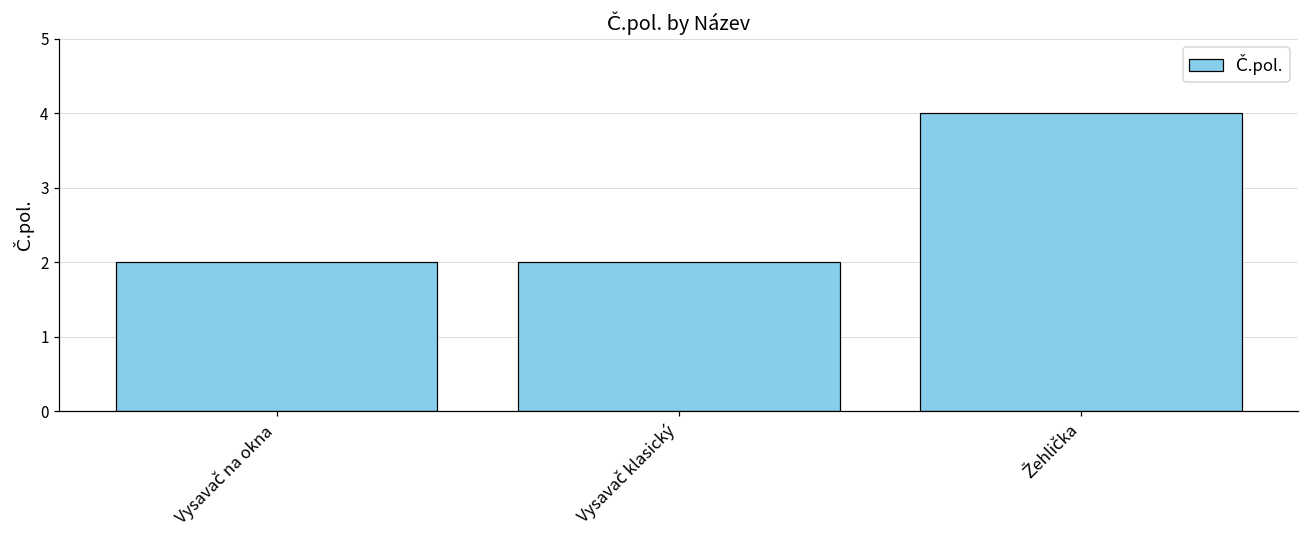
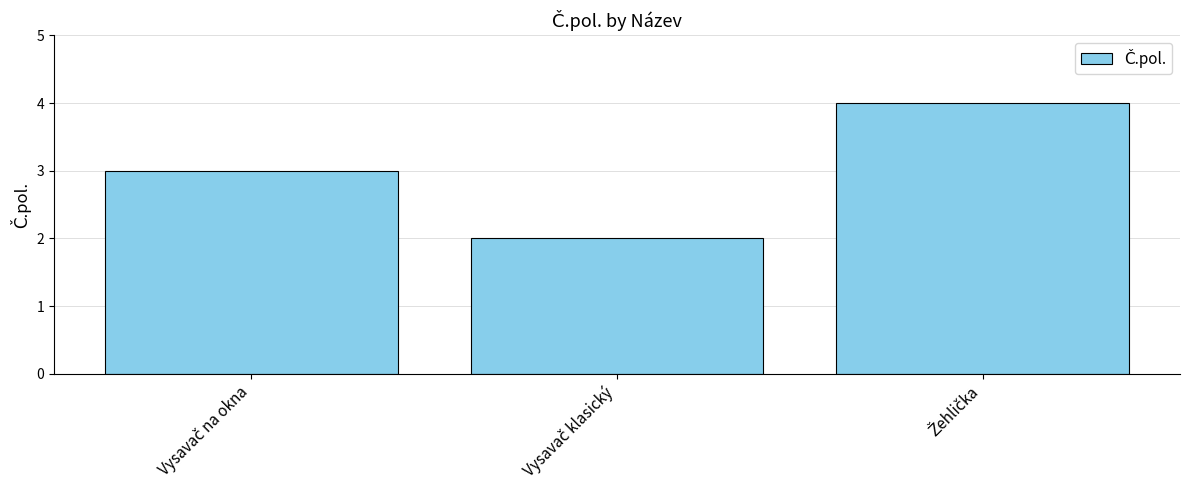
Vysavač na okna: 2 -> 3
